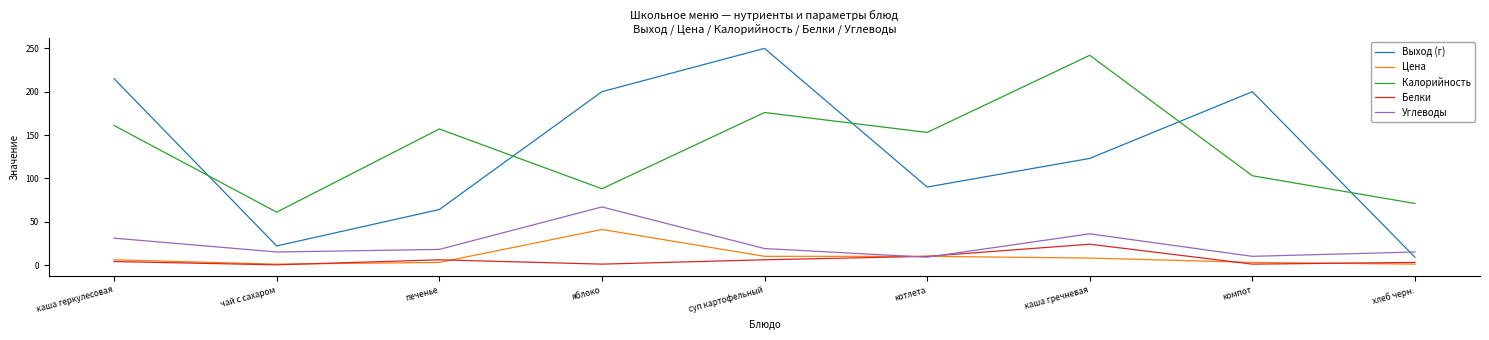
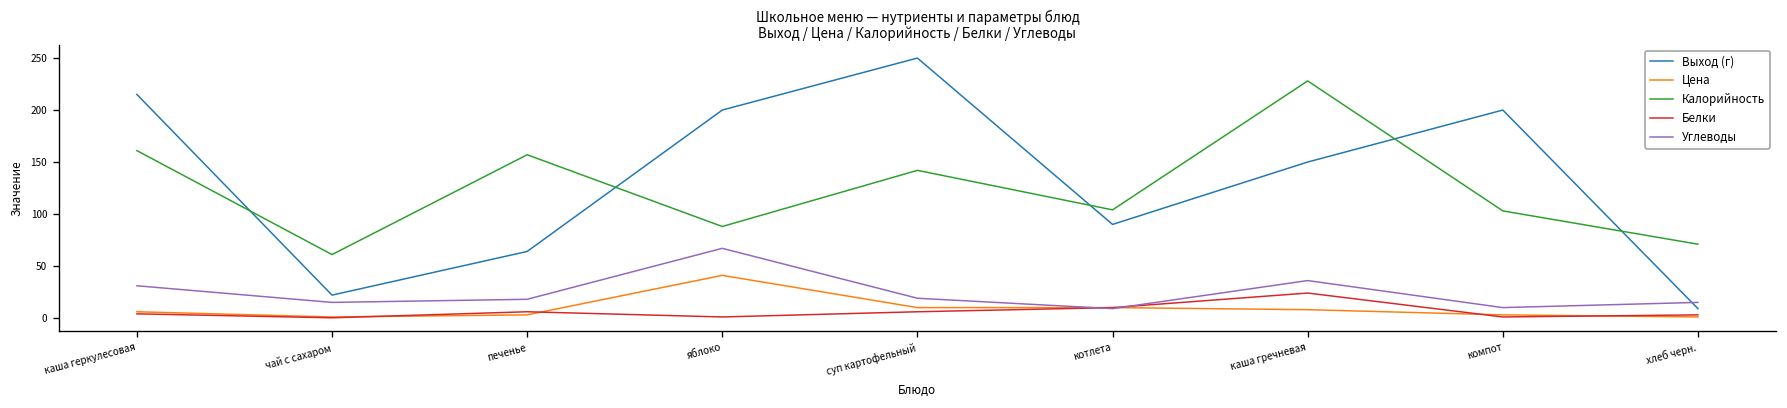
Калорийность, суп картофельный: 180 -> 140
Калорийность, котлета: 150 -> 100
Выход (г), каша гречневая: 120 -> 150
Калорийность, каша гречневая: 240 -> 230
